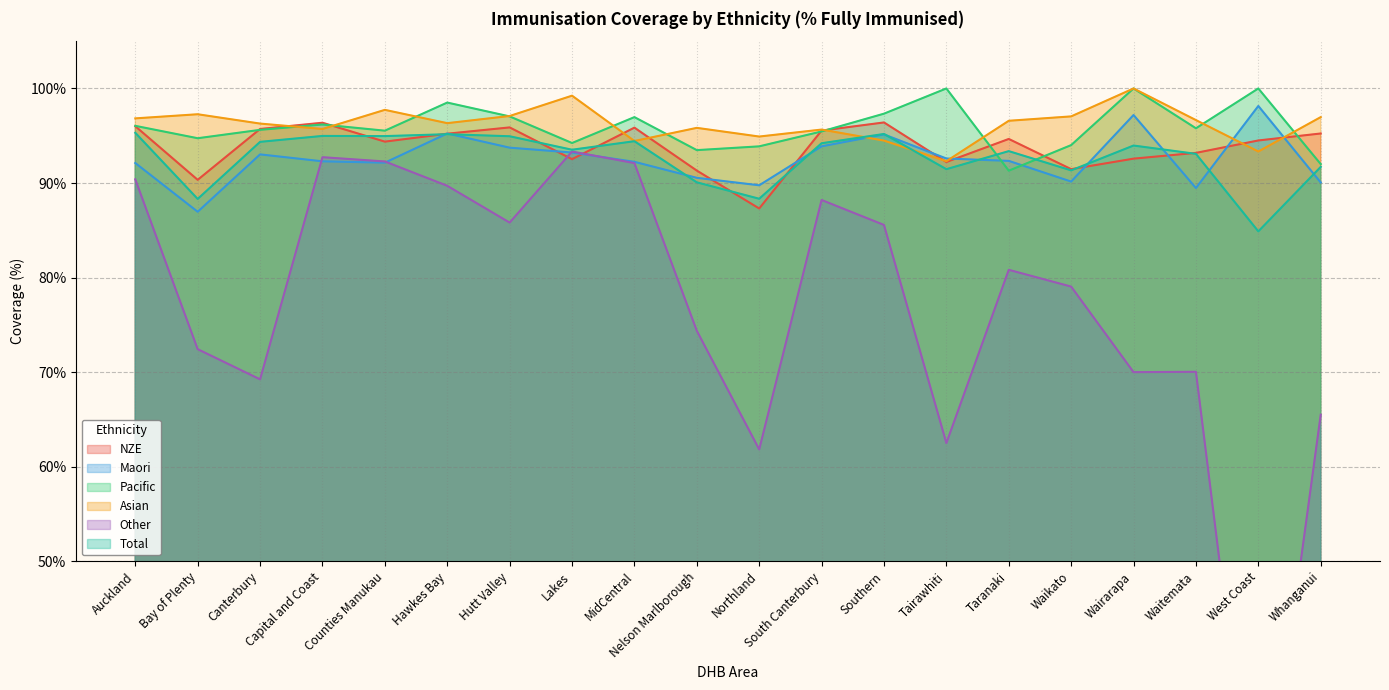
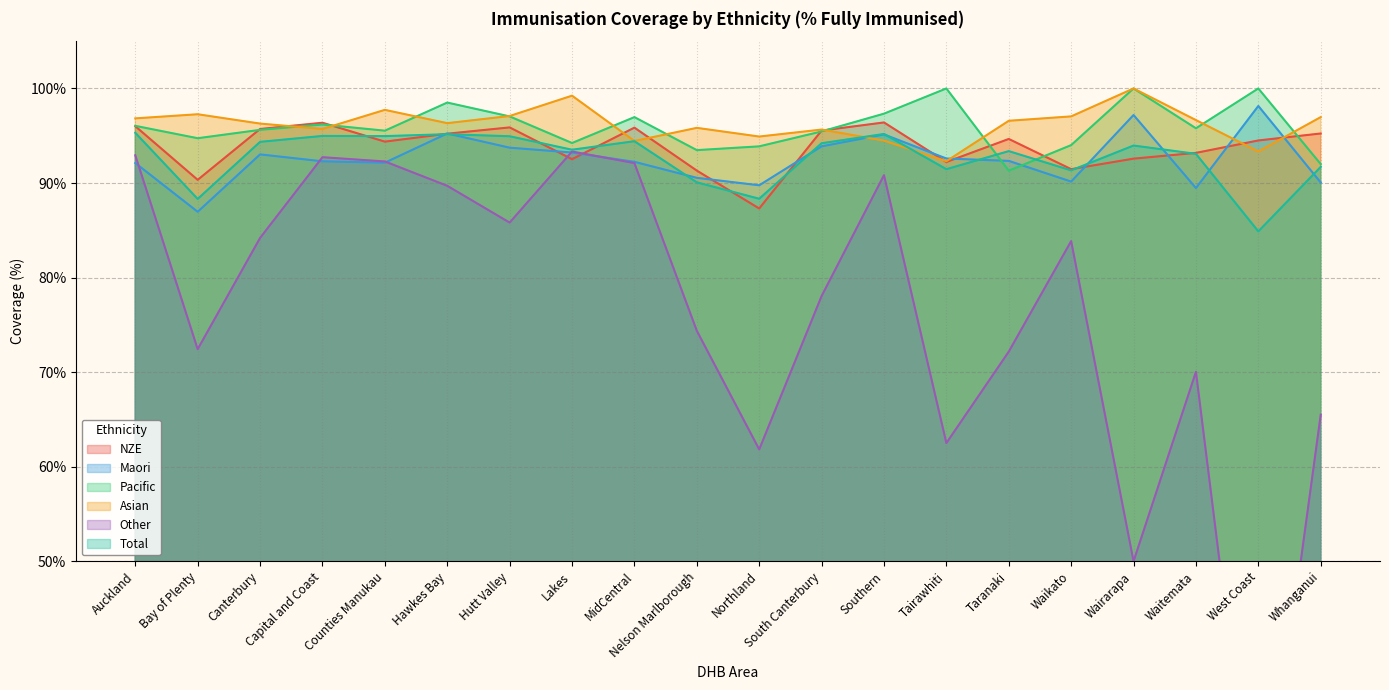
Other, Auckland: 90% -> 93%
Other, Canterbury: 69% -> 84%
Other, South Canterbury: 88% -> 78%
Other, Southern: 86% -> 91%
Other, Taranaki: 81% -> 72%
Other, Waikato: 79% -> 84%
Other, Wairarapa: 70% -> 50%
